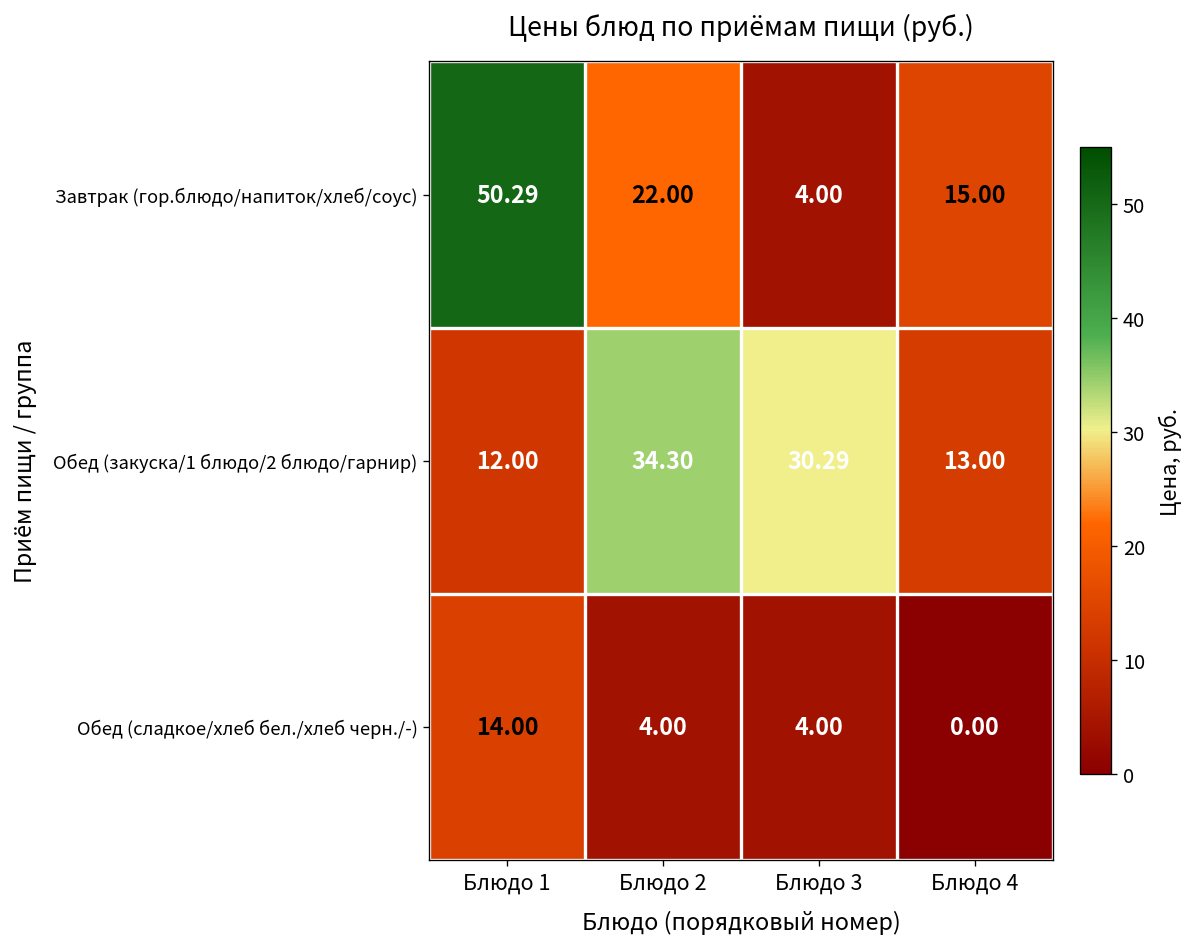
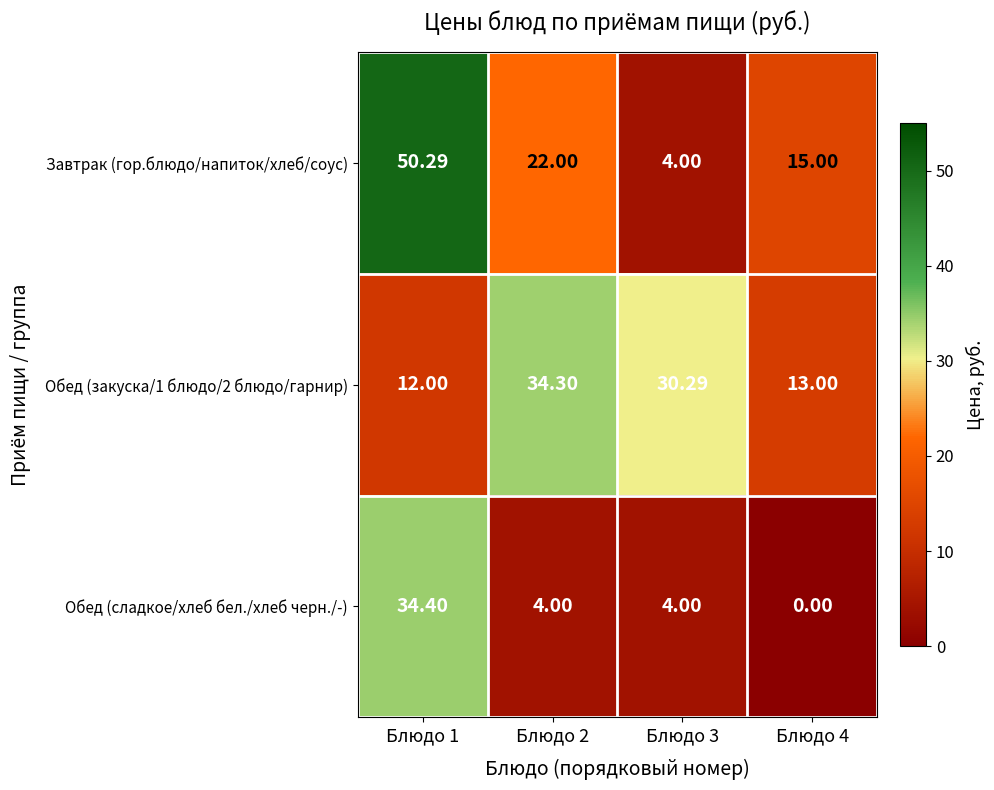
Обед (сладкое/хлеб бел./хлеб черн./-), Блюдо 1: 14.00 -> 34.40
